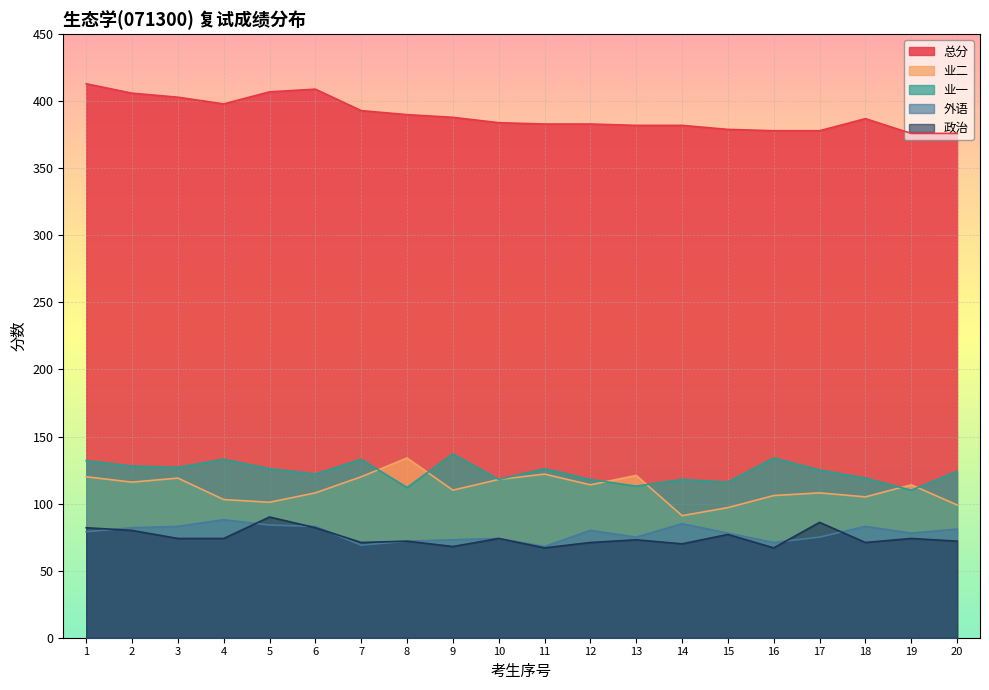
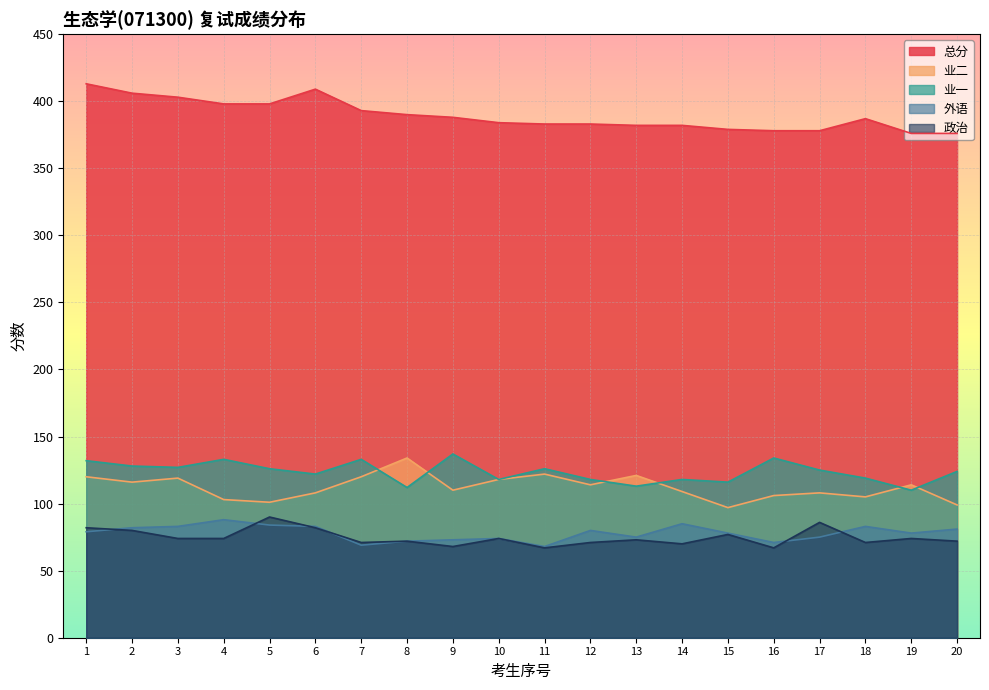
总分, 5: 407 -> 398
业二, 14: 91 -> 109
